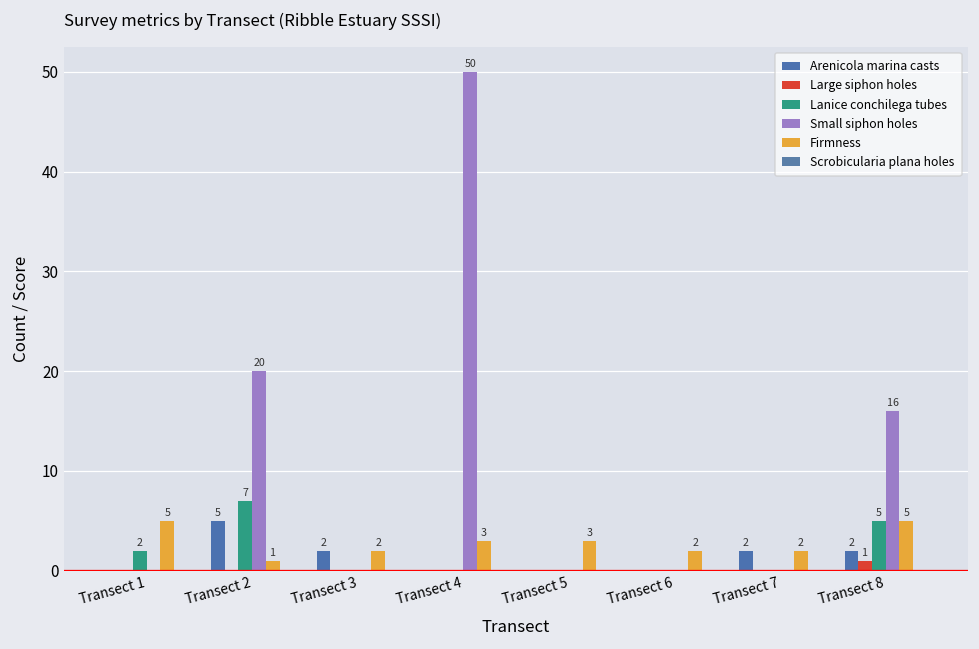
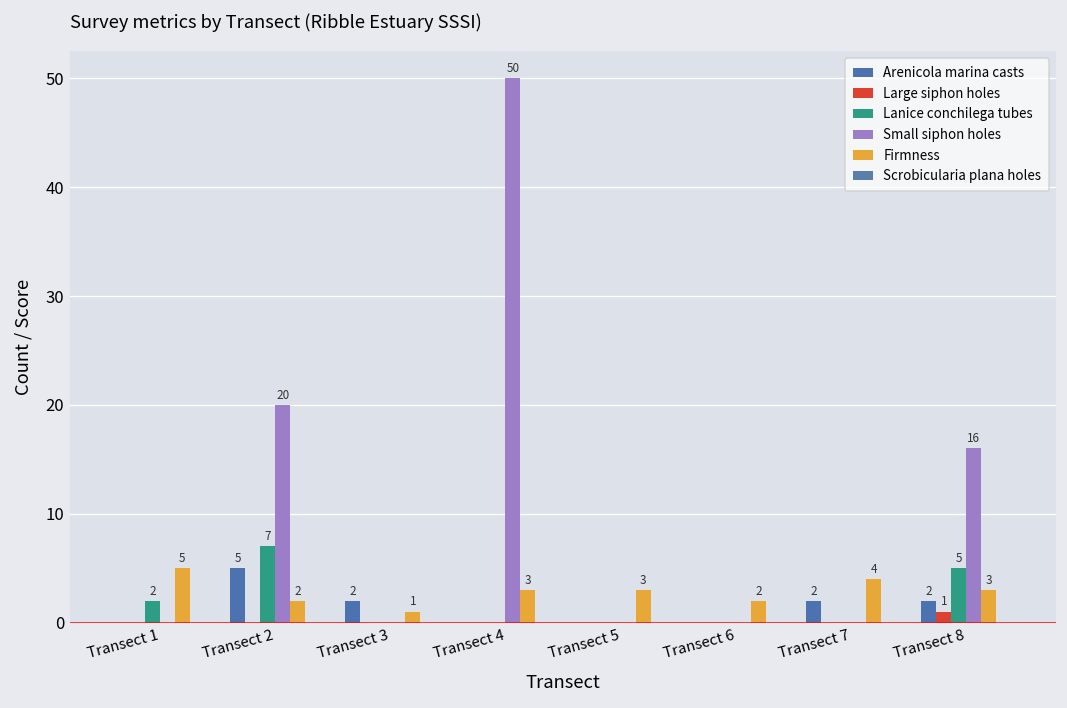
Firmness, Transect 2: 1 -> 2
Firmness, Transect 3: 2 -> 1
Firmness, Transect 7: 2 -> 4
Firmness, Transect 8: 5 -> 3
